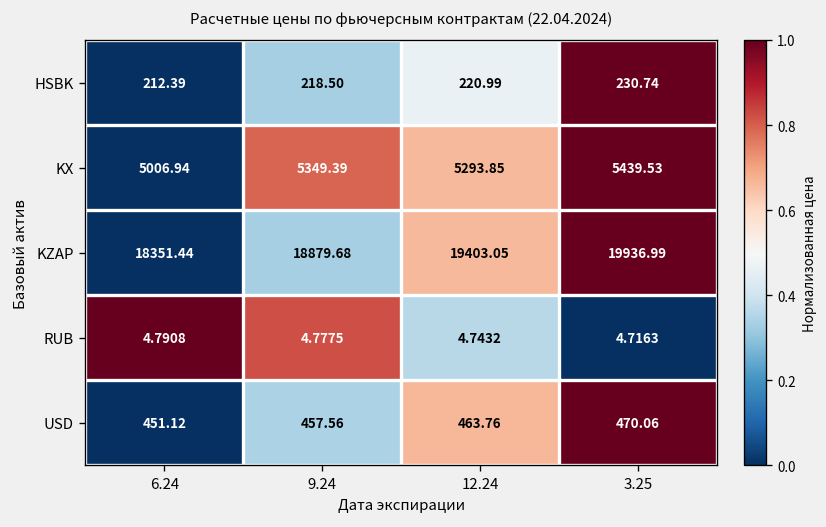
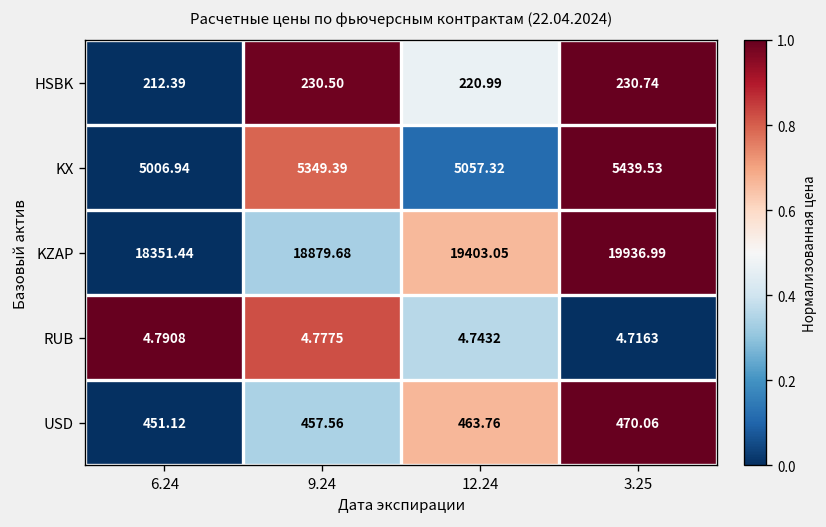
HSBK, 9.24: 218.50 -> 230.50
KX, 12.24: 5293.85 -> 5057.32
